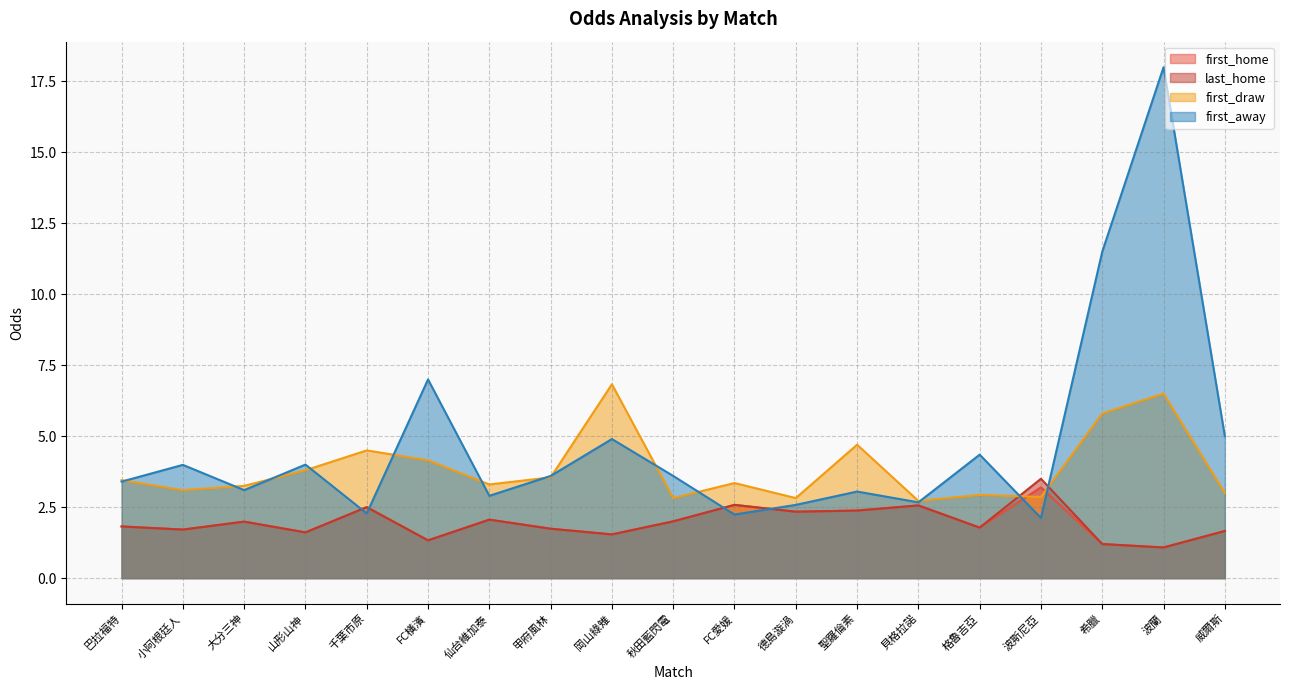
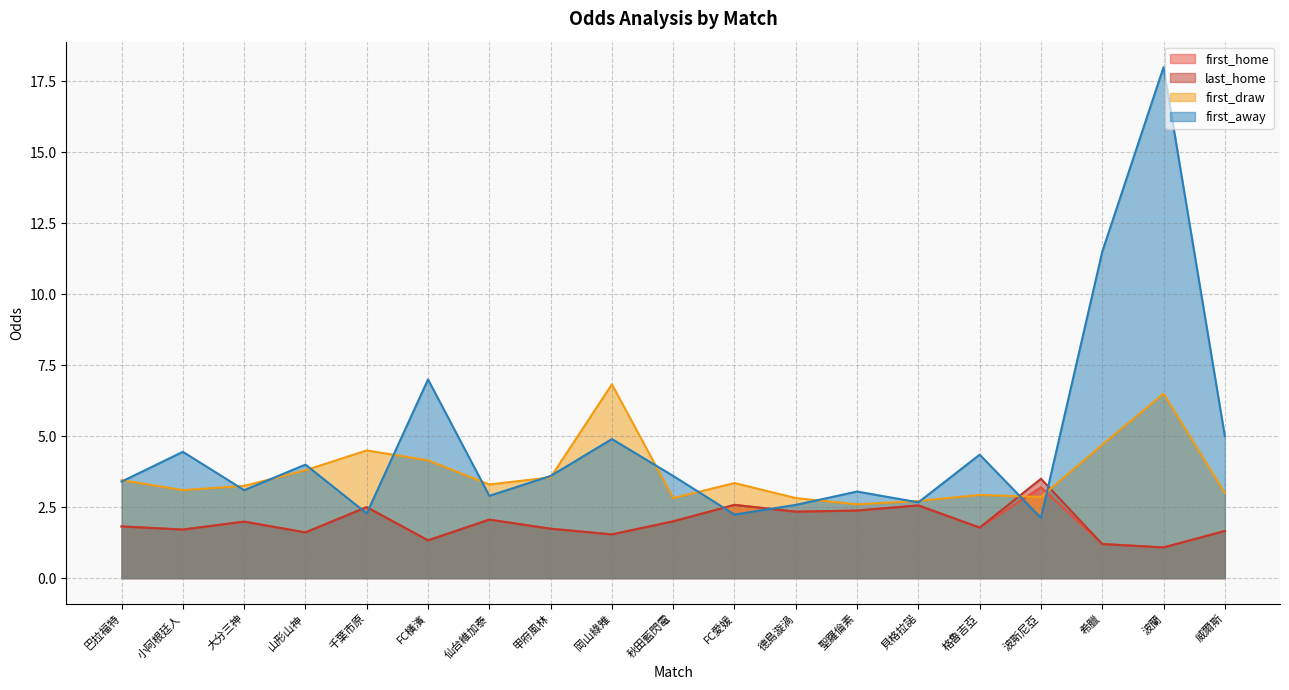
first_away, 小阿根廷人: 4.0 -> 4.5
first_draw, 聖羅倫素: 4.7 -> 2.6
first_draw, 希臘: 5.8 -> 4.7
